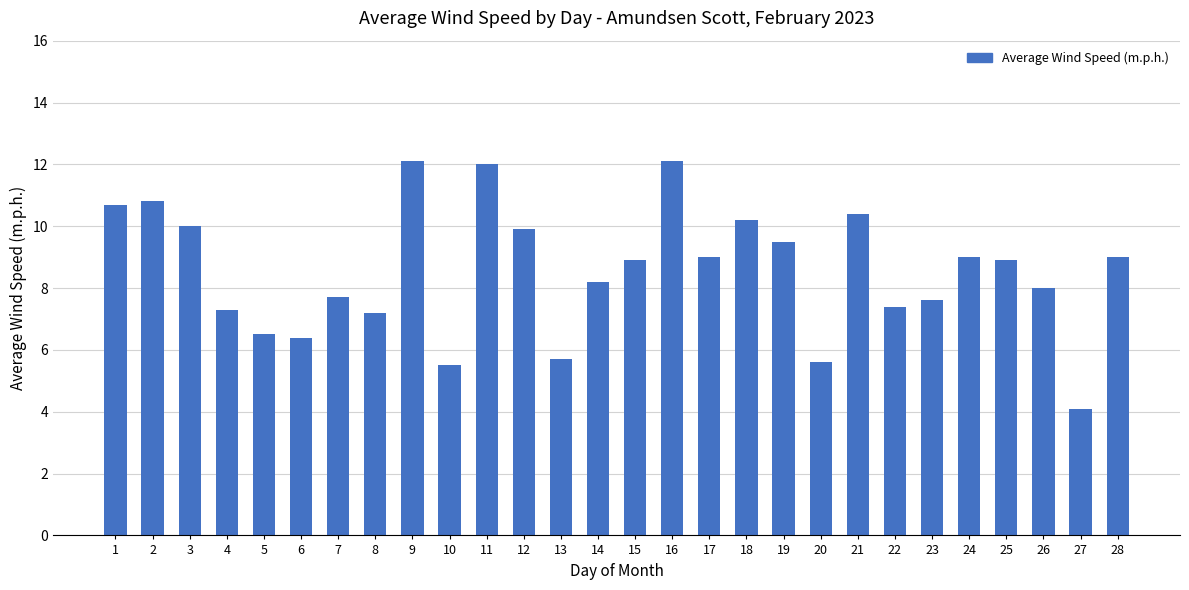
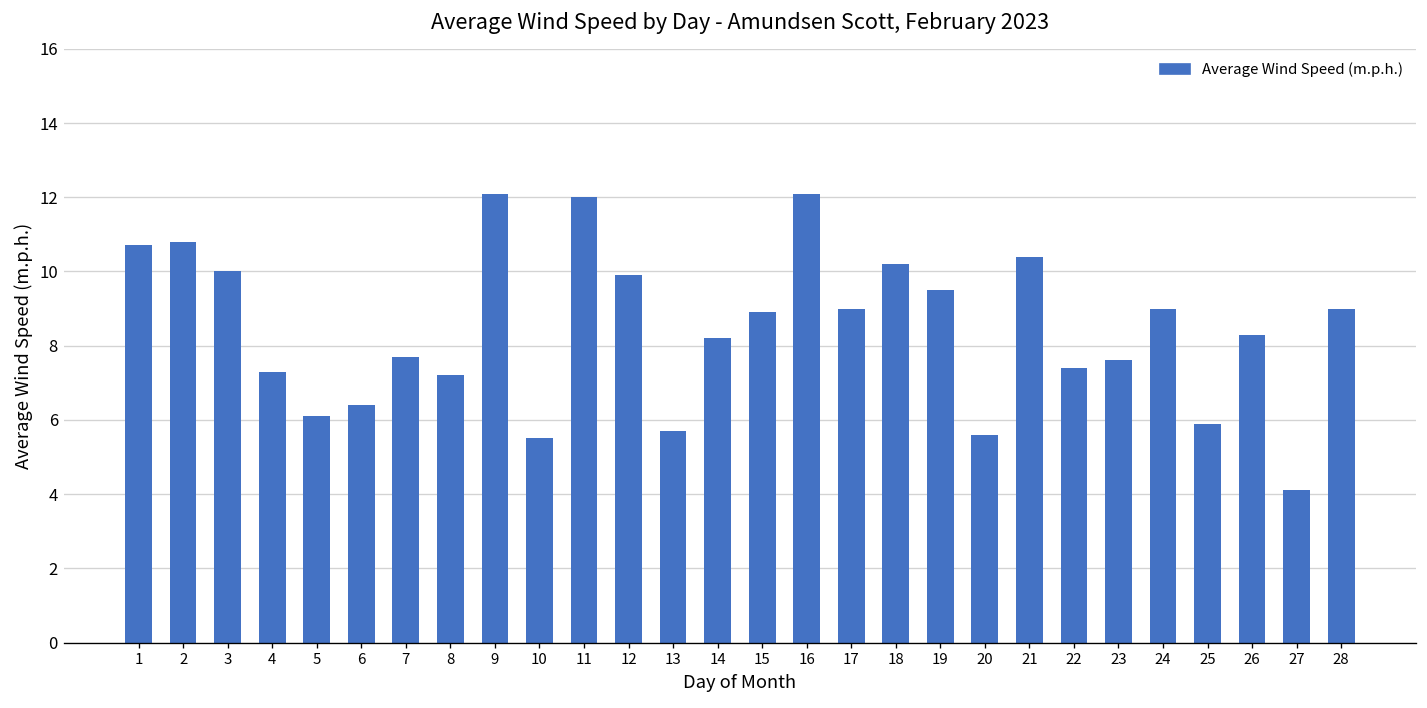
5: 6.5 -> 6.1
25: 8.9 -> 5.9
26: 8.0 -> 8.3
